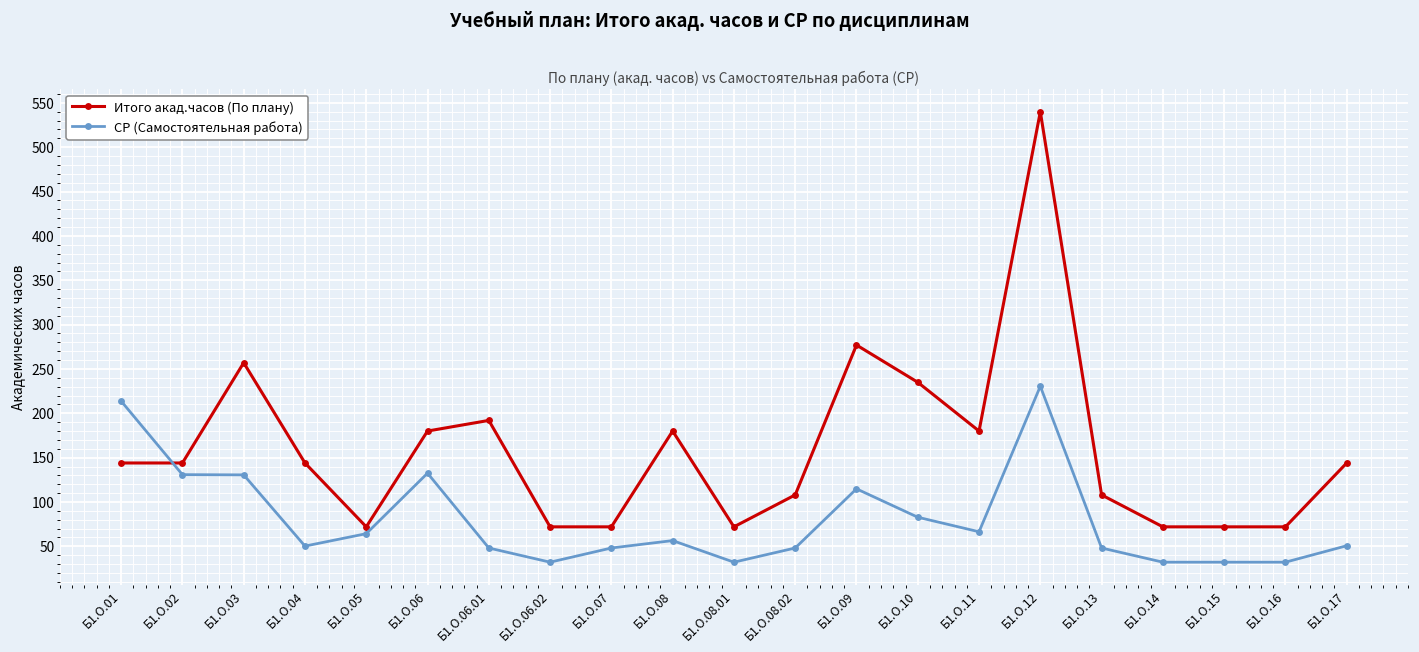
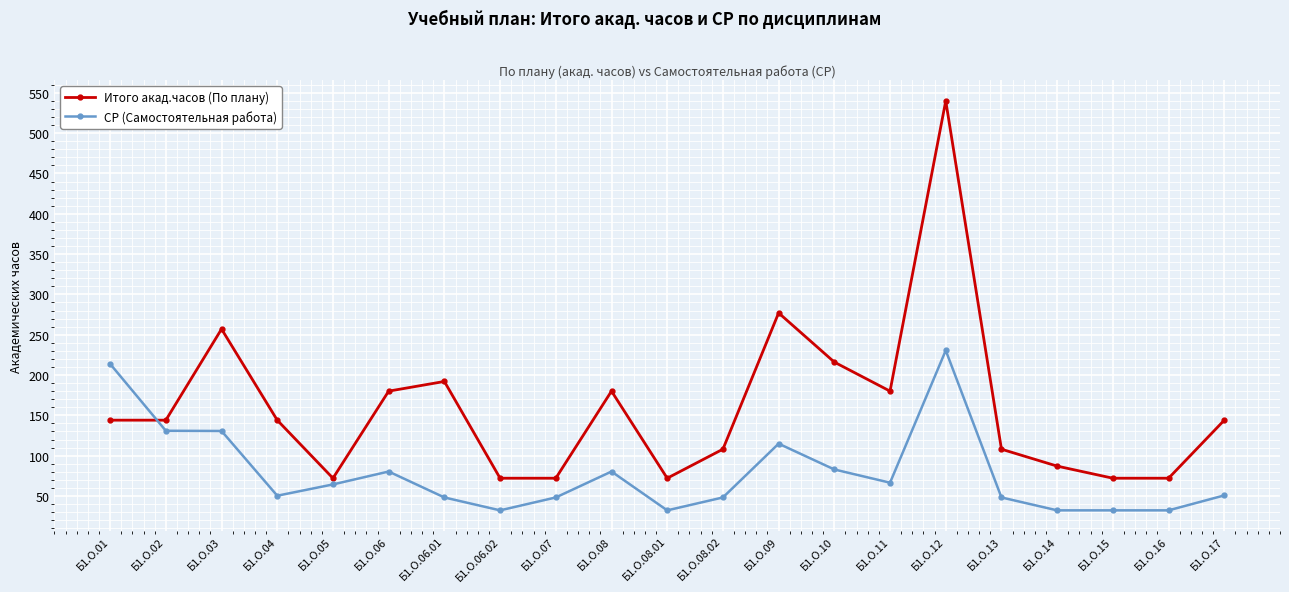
СР (Самостоятельная работа), Б1.О.06: 130 -> 80
СР (Самостоятельная работа), Б1.О.08: 60 -> 80
Итого акад.часов (По плану), Б1.О.10: 240 -> 220
Итого акад.часов (По плану), Б1.О.14: 70 -> 90
